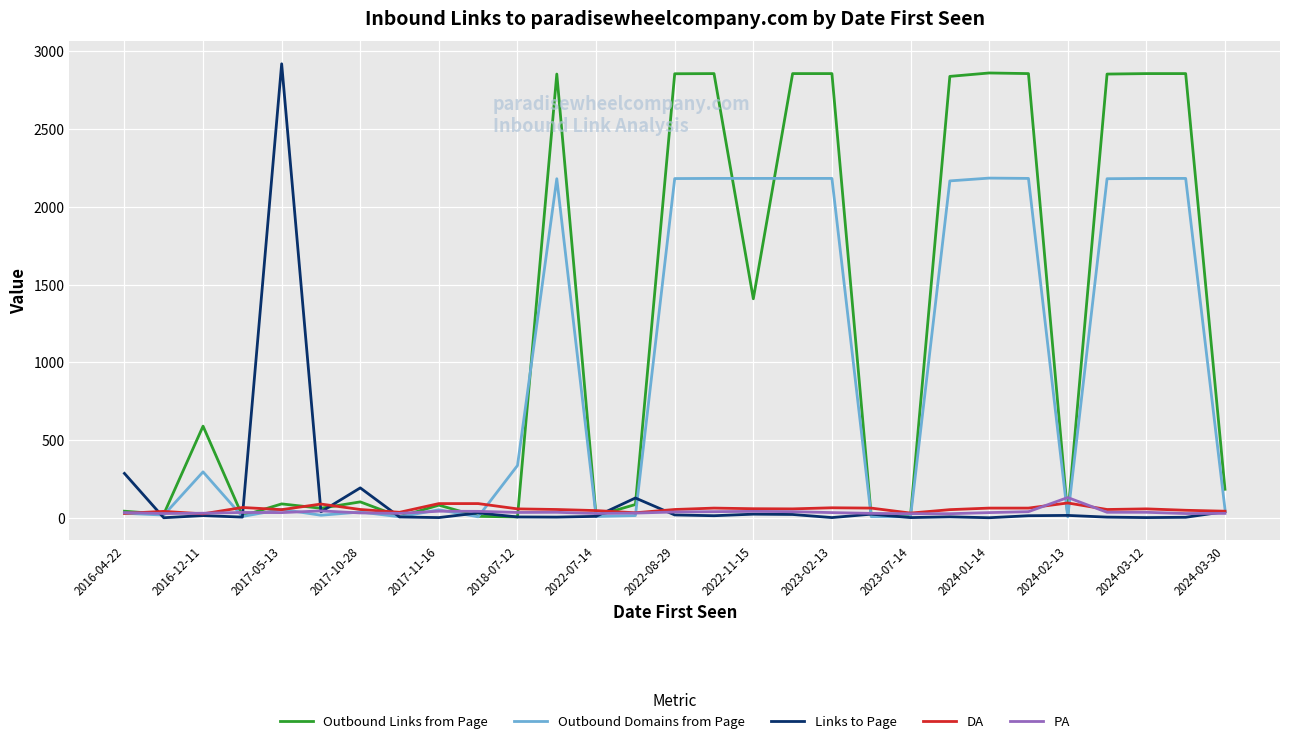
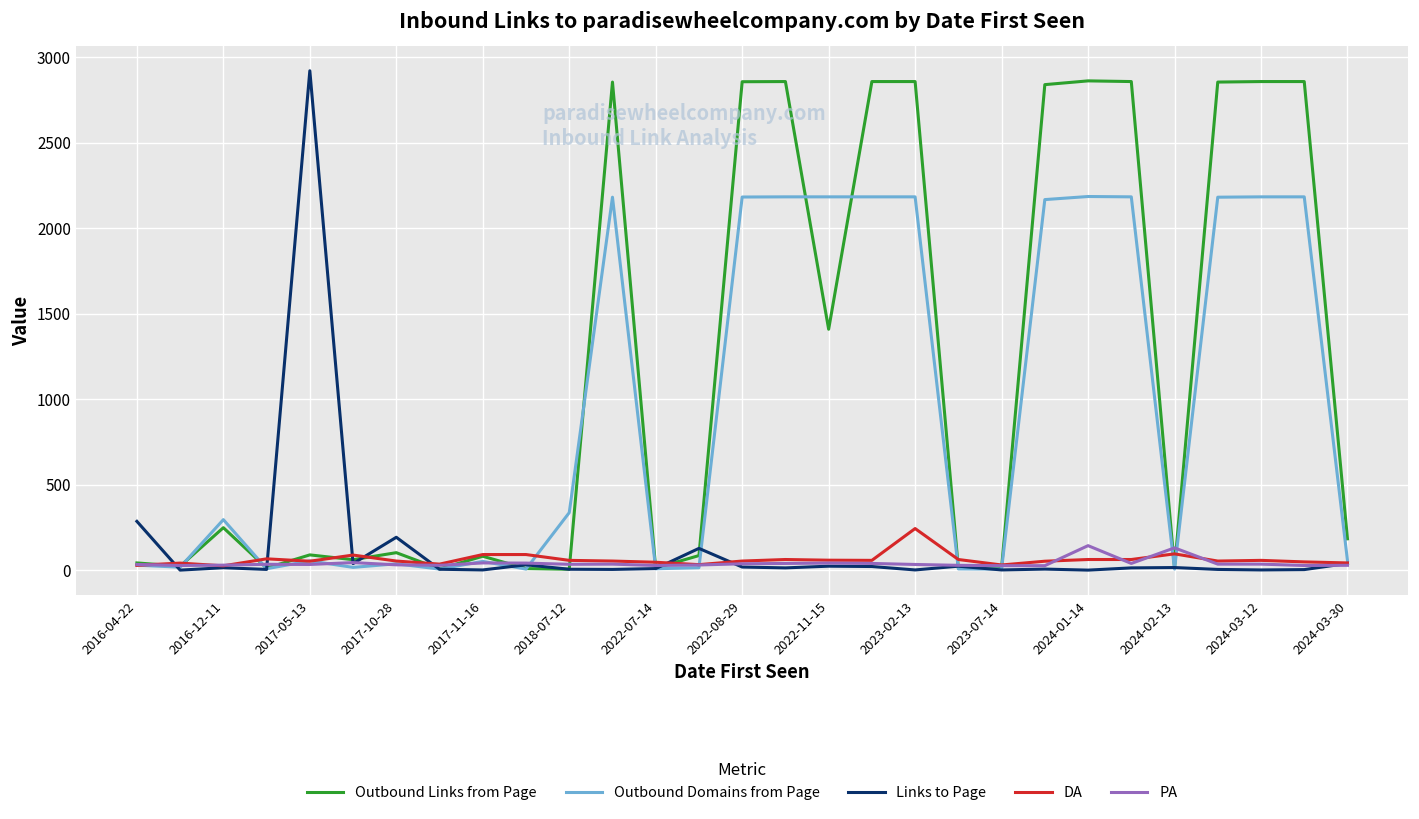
Outbound Links from Page, 2016-12-11: 590 -> 250
DA, 2023-02-13: 70 -> 240
PA, 2024-01-14: 30 -> 140
